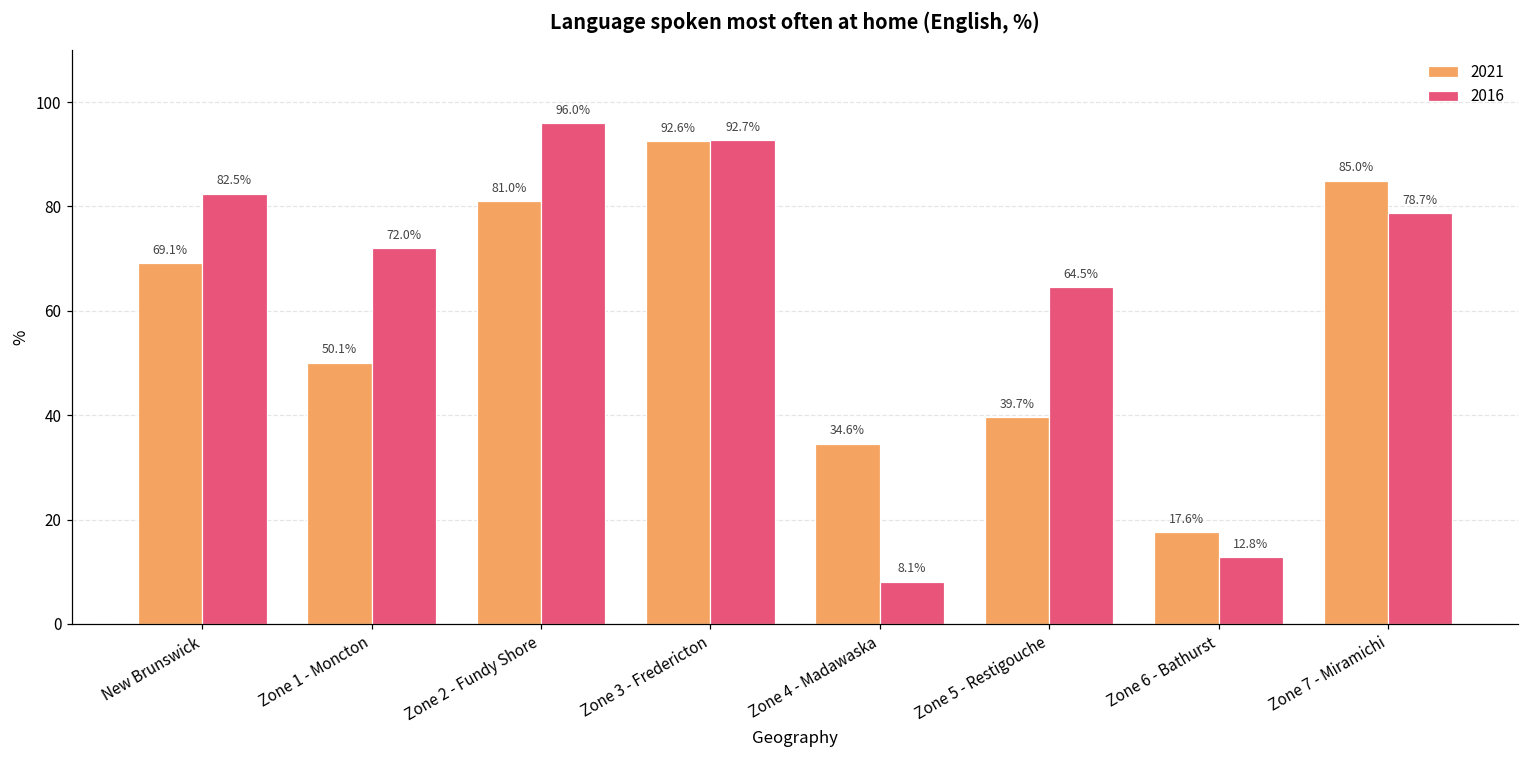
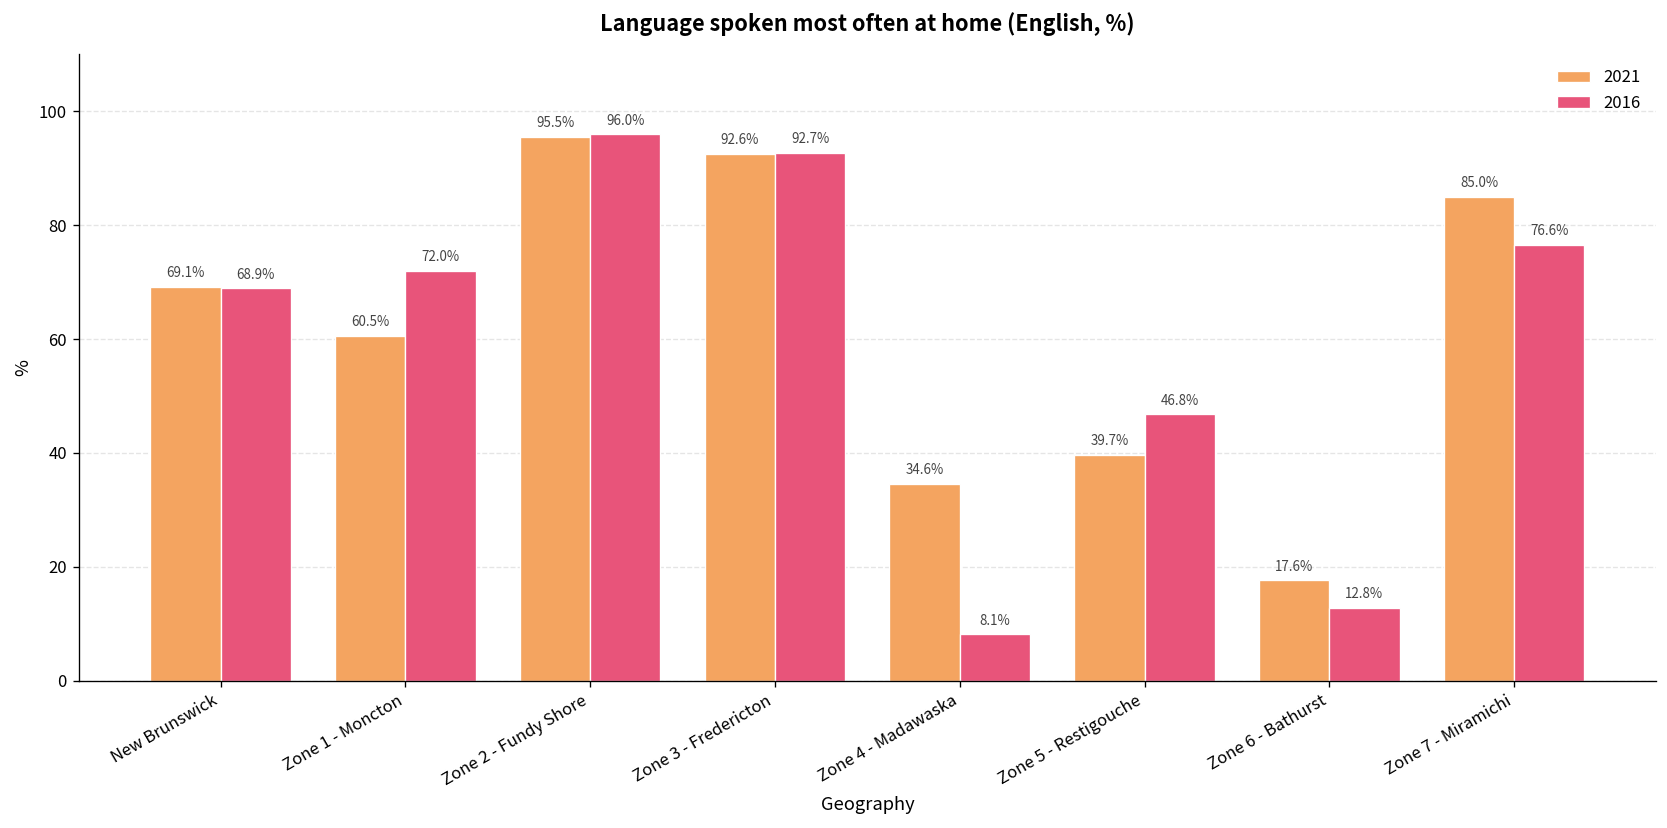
2016, New Brunswick: 82.5% -> 68.9%
2021, Zone 1 - Moncton: 50.1% -> 60.5%
2021, Zone 2 - Fundy Shore: 81.0% -> 95.5%
2016, Zone 5 - Restigouche: 64.5% -> 46.8%
2016, Zone 7 - Miramichi: 78.7% -> 76.6%
